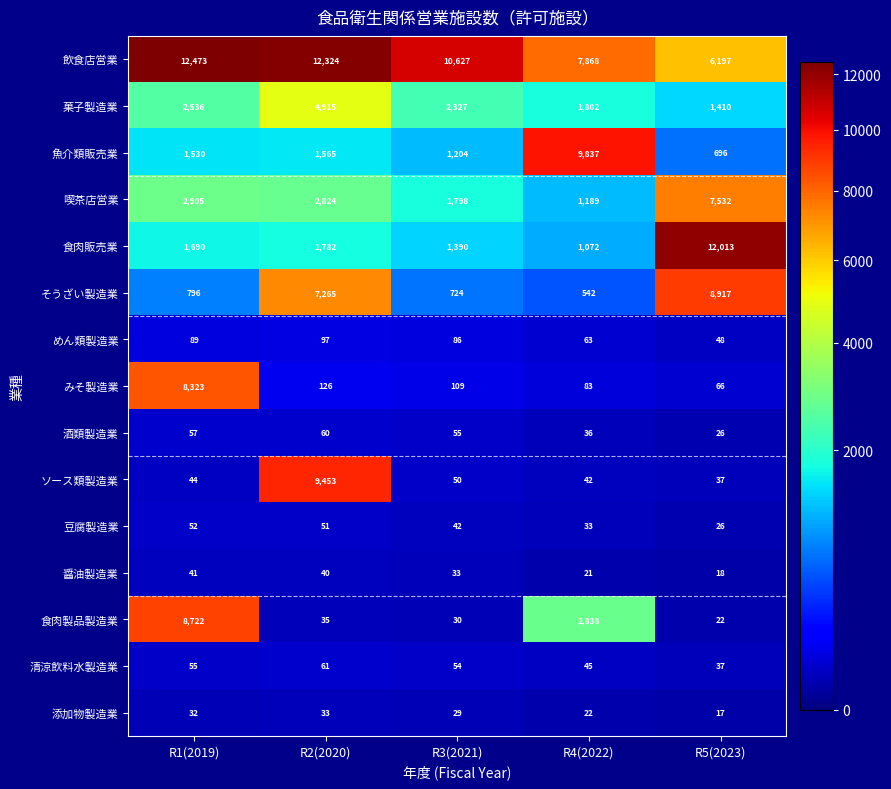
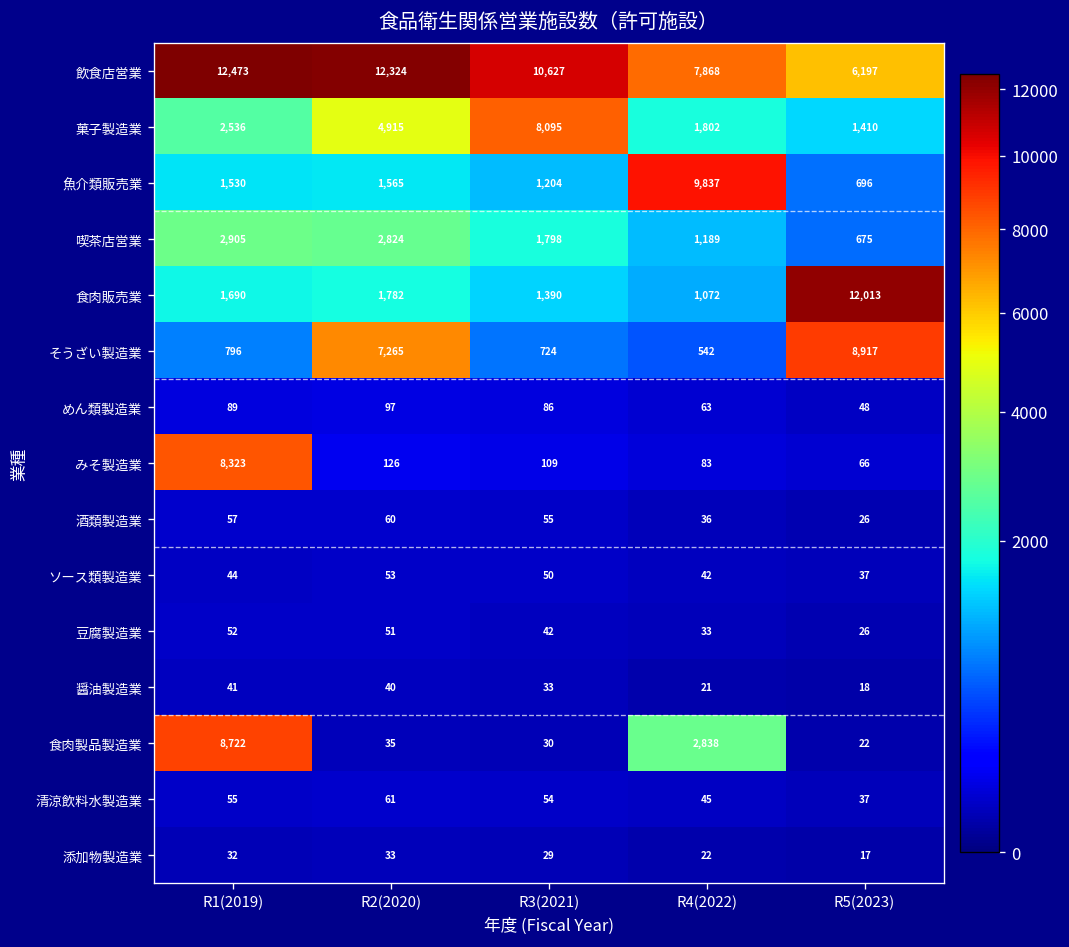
菓子製造業, R3(2021): 2,327 -> 8,095
喫茶店営業, R5(2023): 7,532 -> 675
ソース類製造業, R2(2020): 9,453 -> 53
